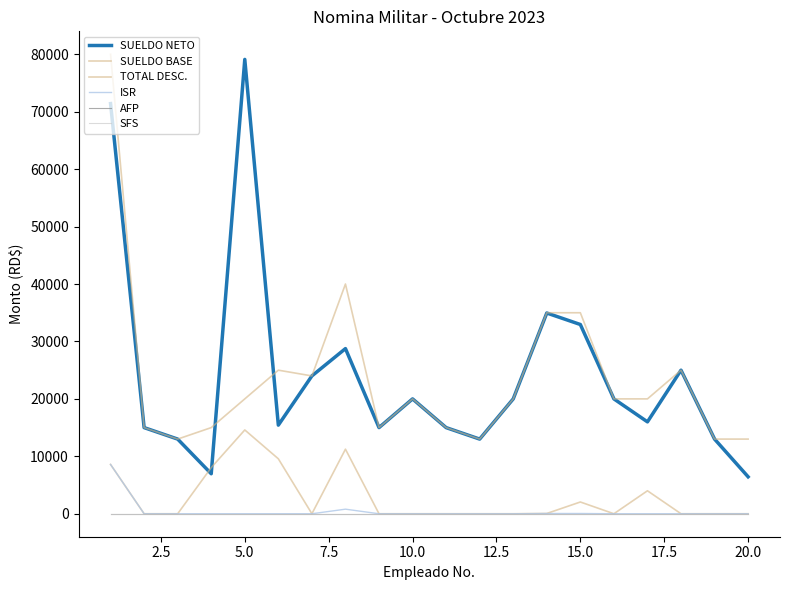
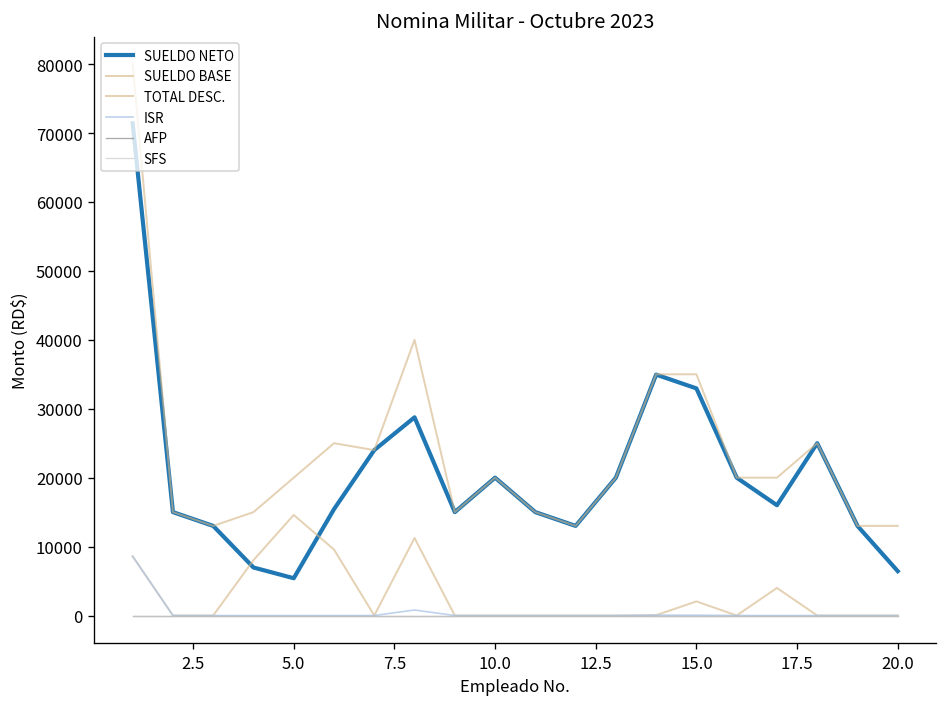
SUELDO NETO, 5.0: 79000 -> 5000
